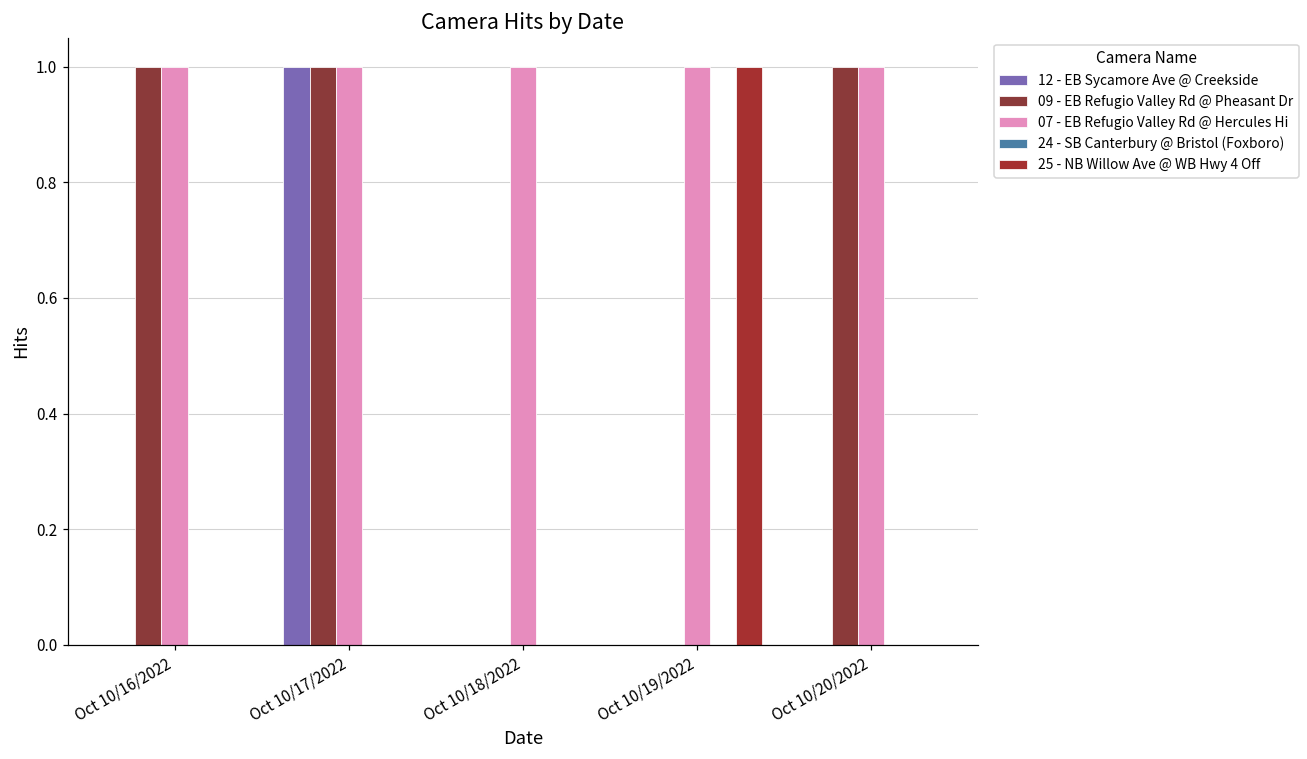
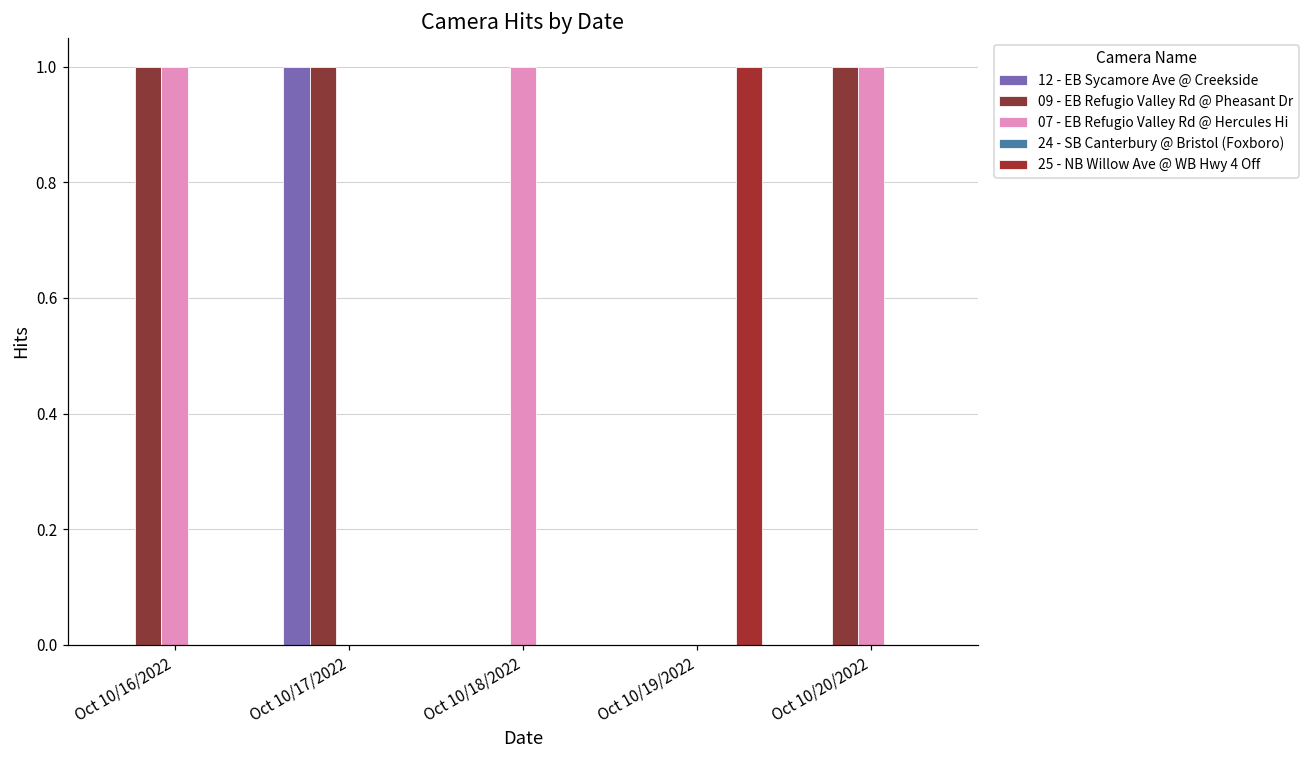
07 - EB Refugio Valley Rd @ Hercules Hi, Oct 10/17/2022: 1 -> 0
07 - EB Refugio Valley Rd @ Hercules Hi, Oct 10/19/2022: 1 -> 0
